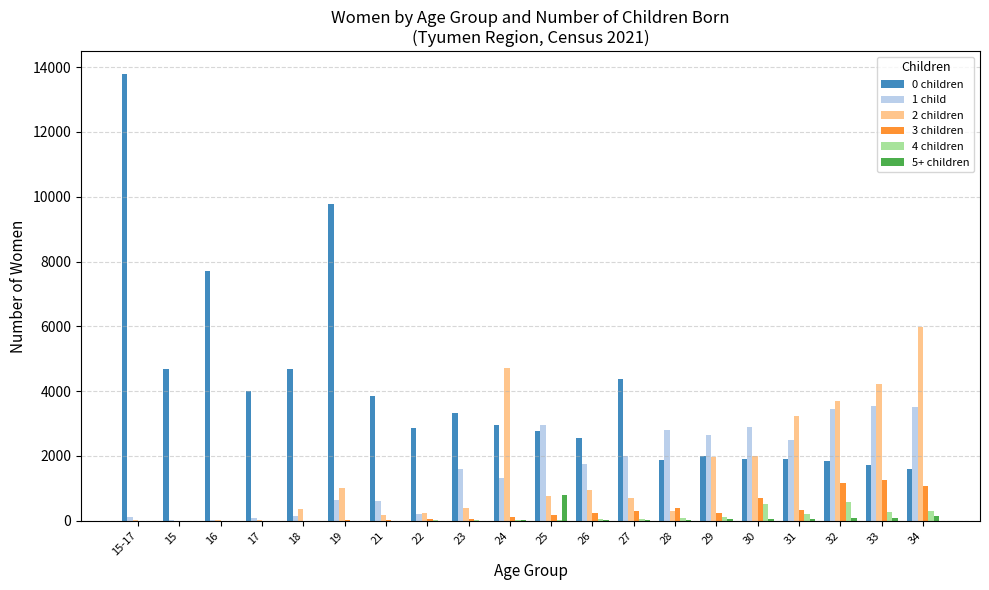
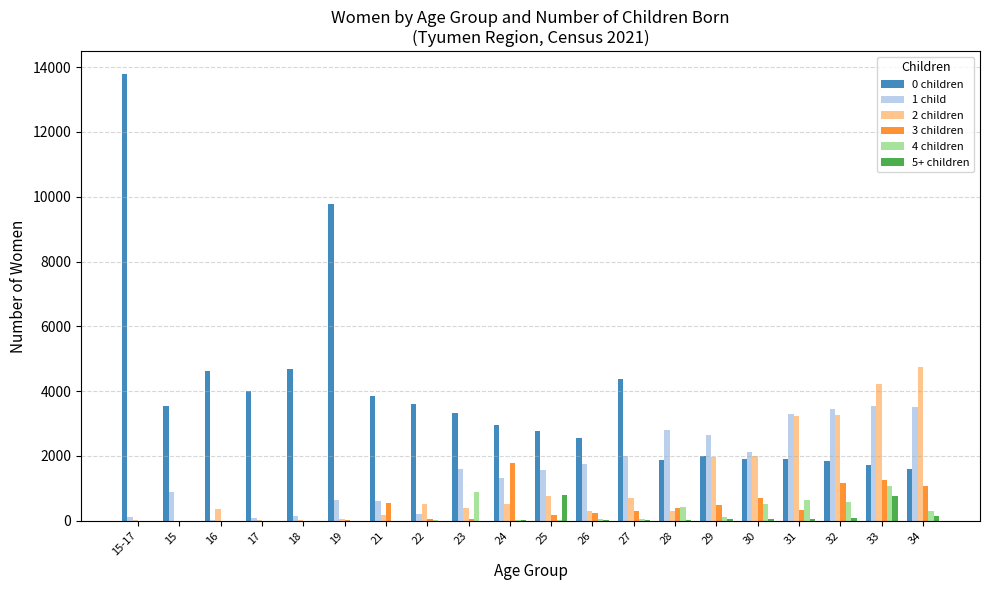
0 children, 15: 4700 -> 3600
1 child, 15: 0 -> 900
0 children, 16: 7700 -> 4600
2 children, 16: 0 -> 400
2 children, 18: 400 -> 0
2 children, 19: 1000 -> 0
3 children, 21: 0 -> 500
0 children, 22: 2900 -> 3600
2 children, 22: 200 -> 500
4 children, 23: 0 -> 900
2 children, 24: 4700 -> 500
3 children, 24: 100 -> 1800
1 child, 25: 2900 -> 1500
2 children, 26: 900 -> 300
4 children, 28: 100 -> 400
3 children, 29: 200 -> 500
1 child, 30: 2900 -> 2100
1 child, 31: 2500 -> 3300
4 children, 31: 200 -> 600
2 children, 32: 3700 -> 3300
4 children, 33: 300 -> 1100
5+ children, 33: 100 -> 700
2 children, 34: 6000 -> 4800
